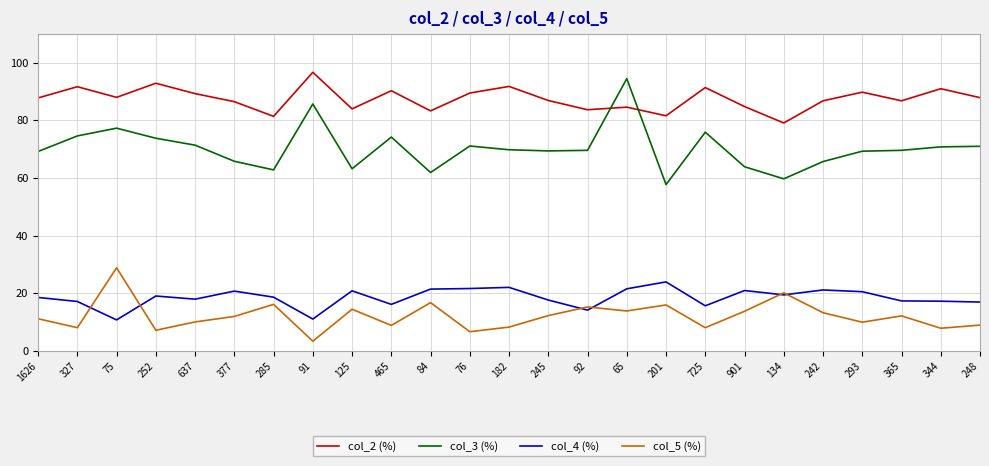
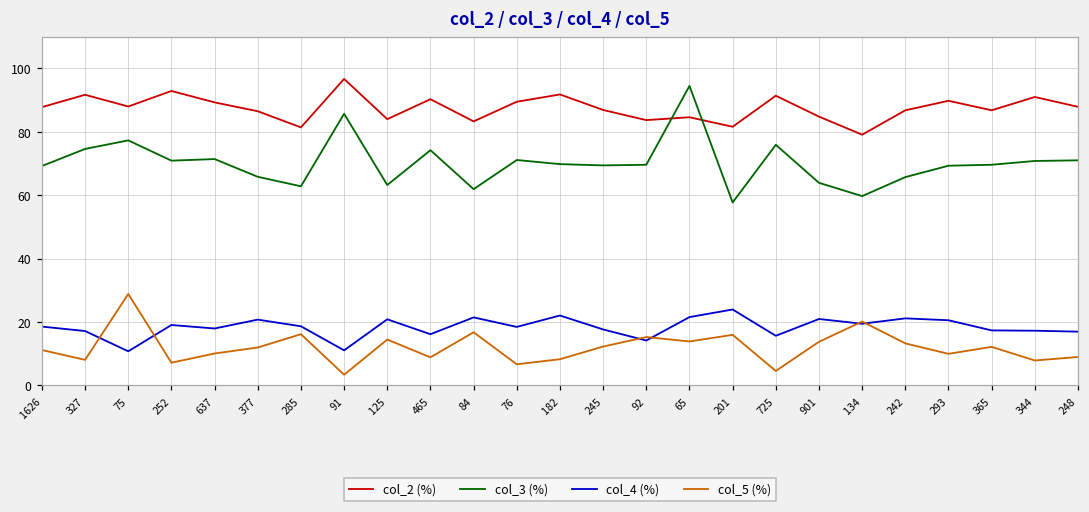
col_3 (%), 252: 74 -> 71
col_4 (%), 76: 22 -> 18
col_5 (%), 725: 8 -> 5
